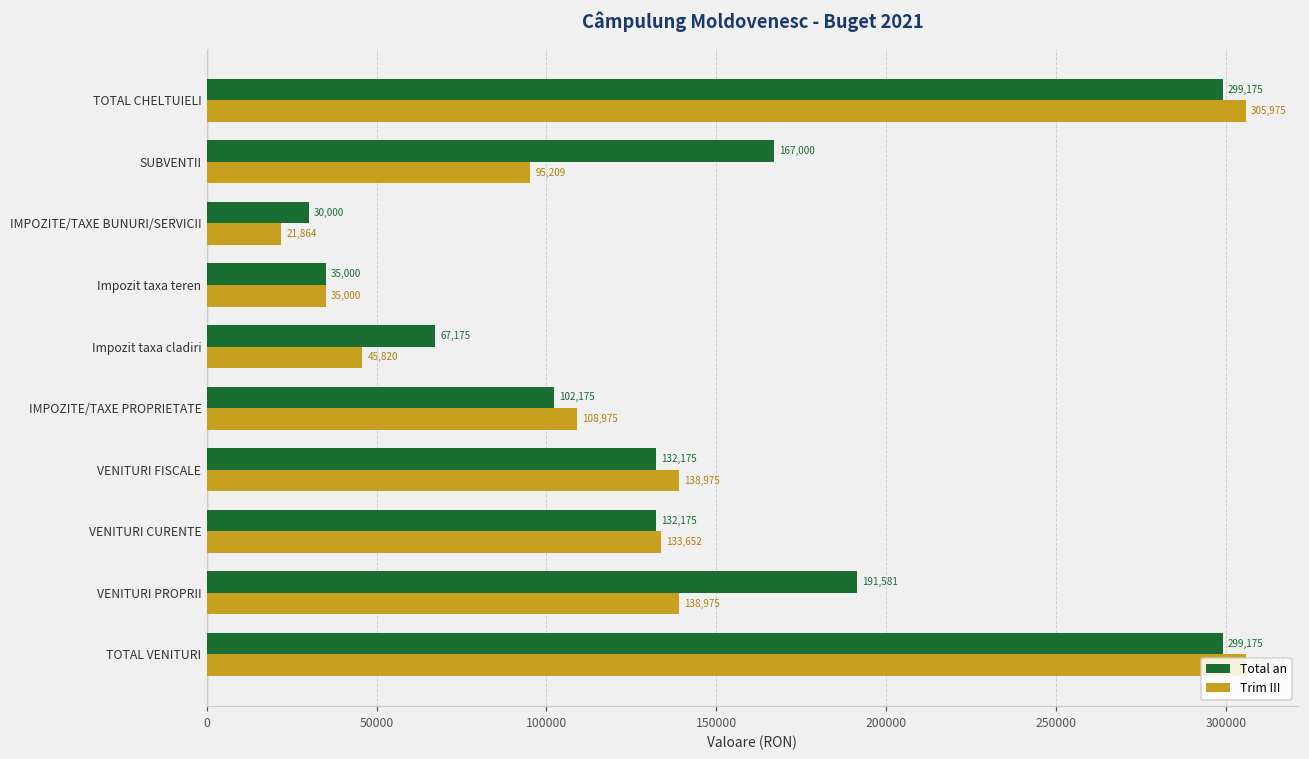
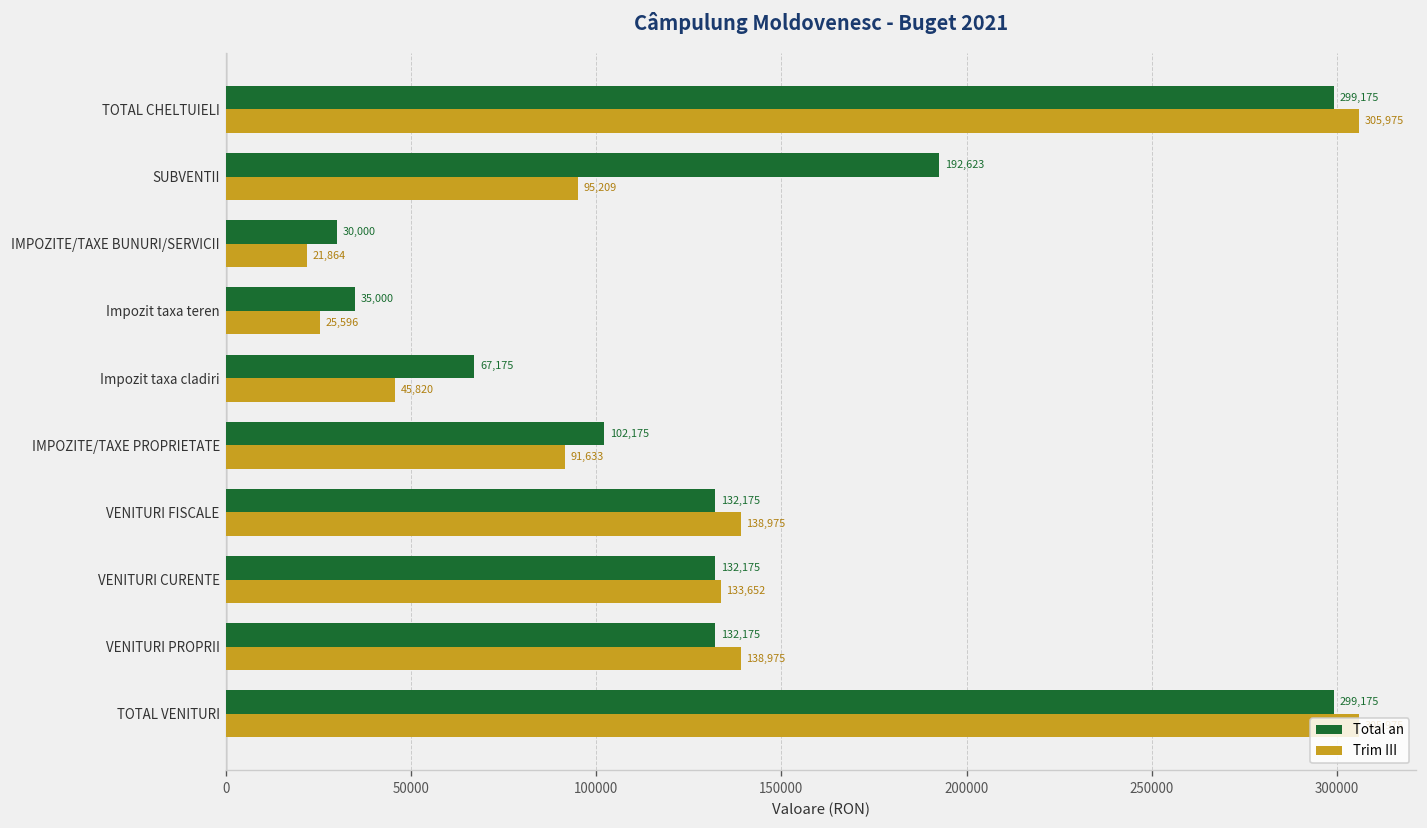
Total an, SUBVENTII: 167,000 -> 192,623
Trim III, Impozit taxa teren: 35,000 -> 25,596
Trim III, IMPOZITE/TAXE PROPRIETATE: 108,975 -> 91,633
Total an, VENITURI PROPRII: 191,581 -> 132,175
